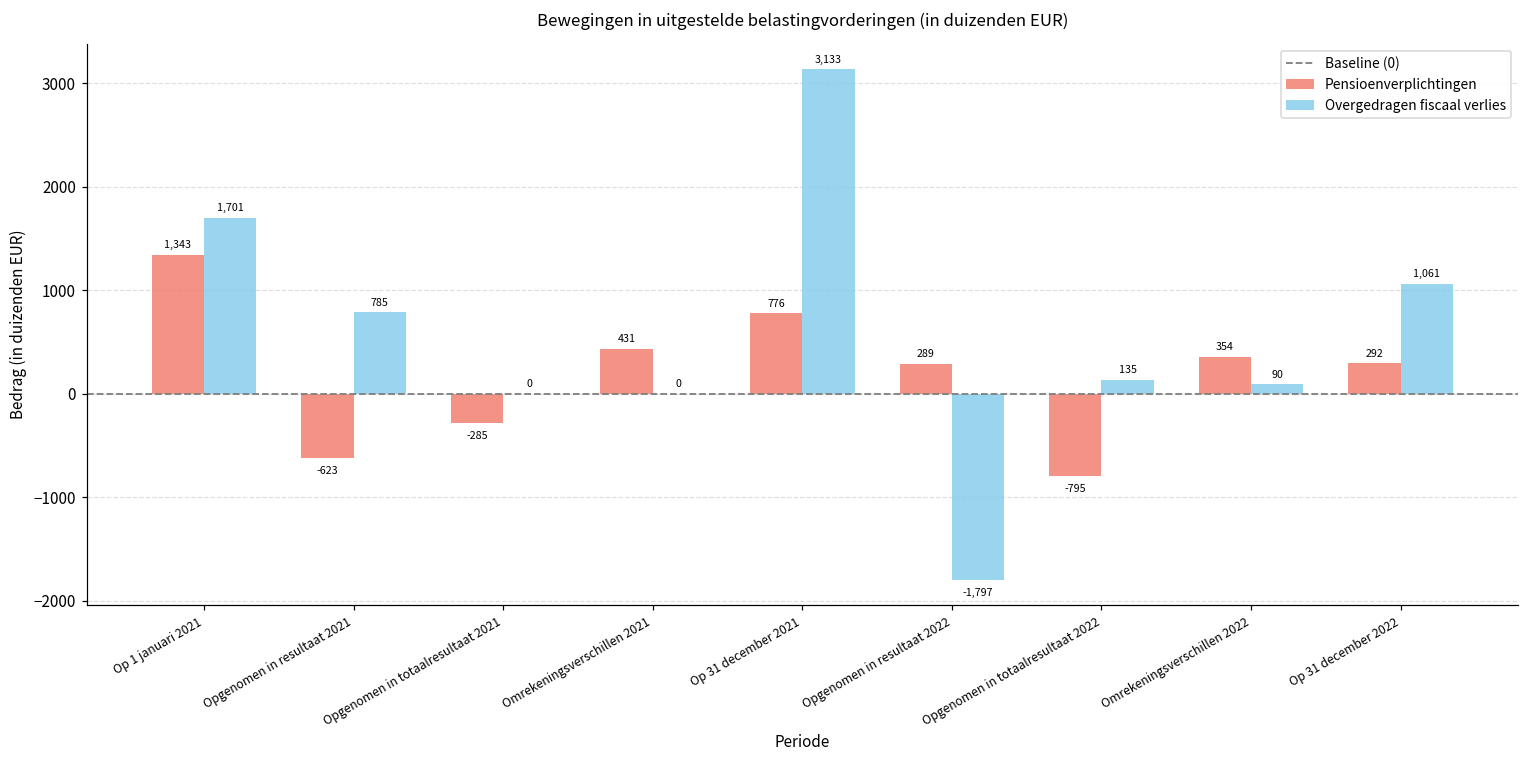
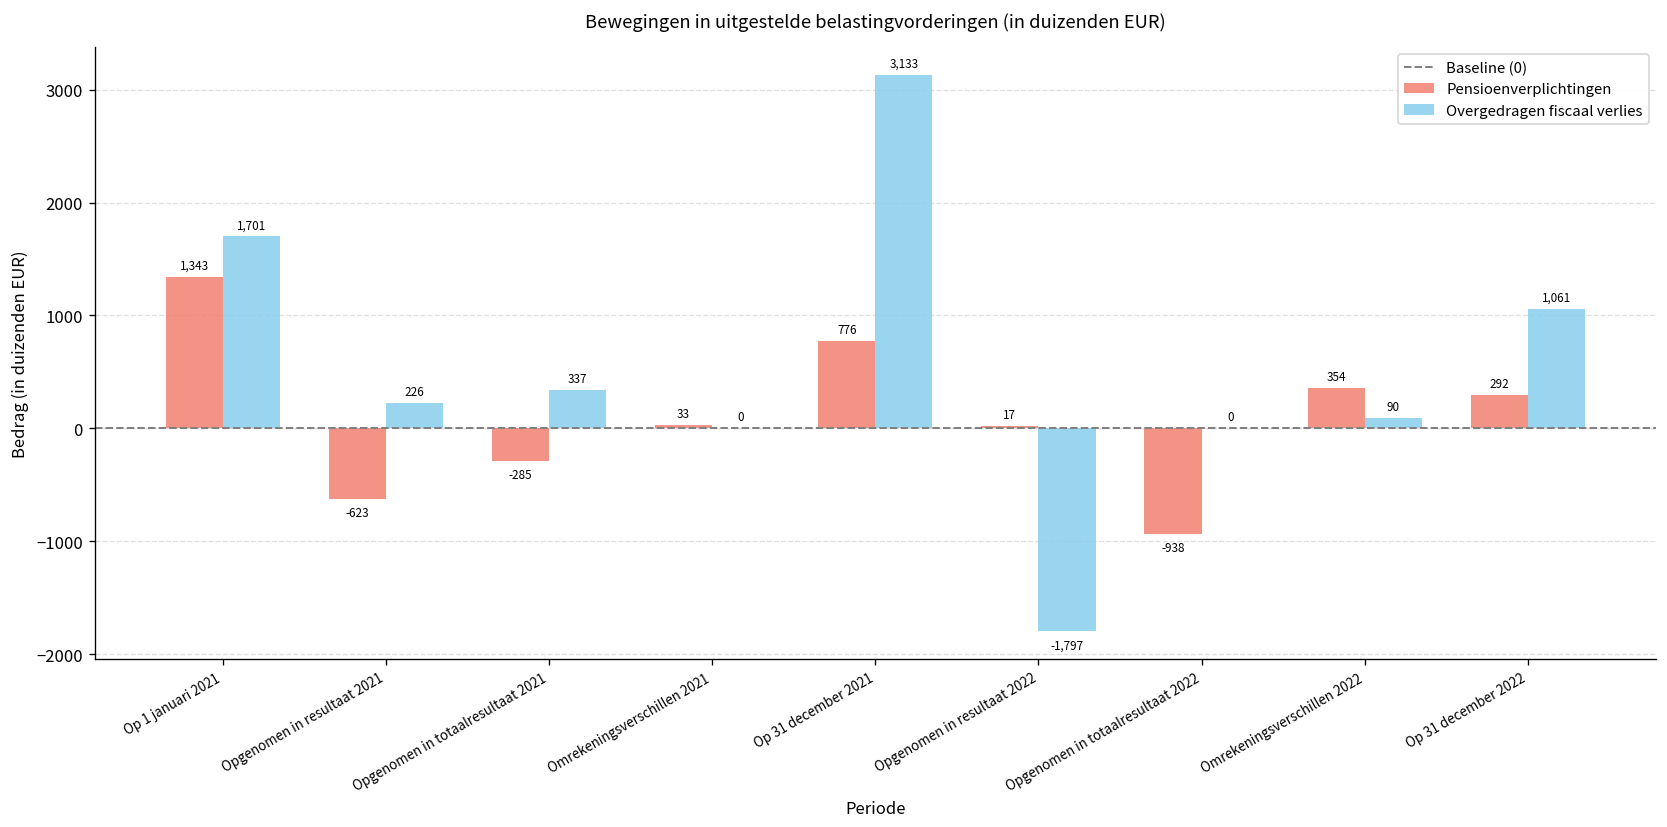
Overgedragen fiscaal verlies, Opgenomen in resultaat 2021: 785 -> 226
Overgedragen fiscaal verlies, Opgenomen in totaalresultaat 2021: 0 -> 337
Pensioenverplichtingen, Omrekeningsverschillen 2021: 431 -> 33
Pensioenverplichtingen, Opgenomen in resultaat 2022: 289 -> 17
Pensioenverplichtingen, Opgenomen in totaalresultaat 2022: -795 -> -938
Overgedragen fiscaal verlies, Opgenomen in totaalresultaat 2022: 135 -> 0
